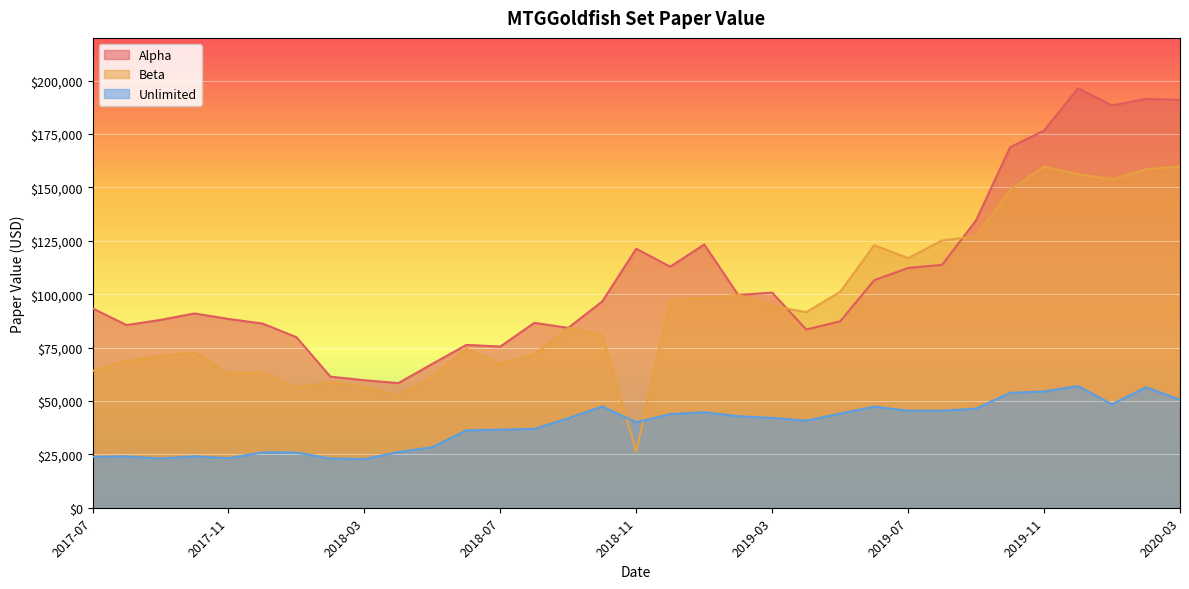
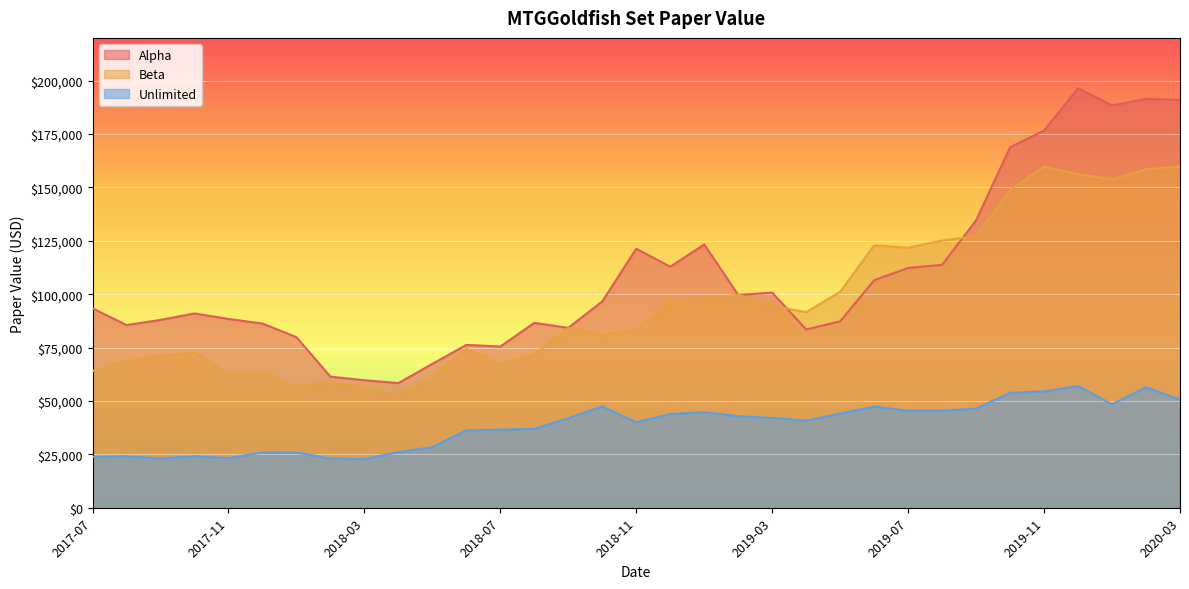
Beta, 2018-11: $26,000 -> $83,000
Beta, 2019-07: $117,000 -> $122,000
